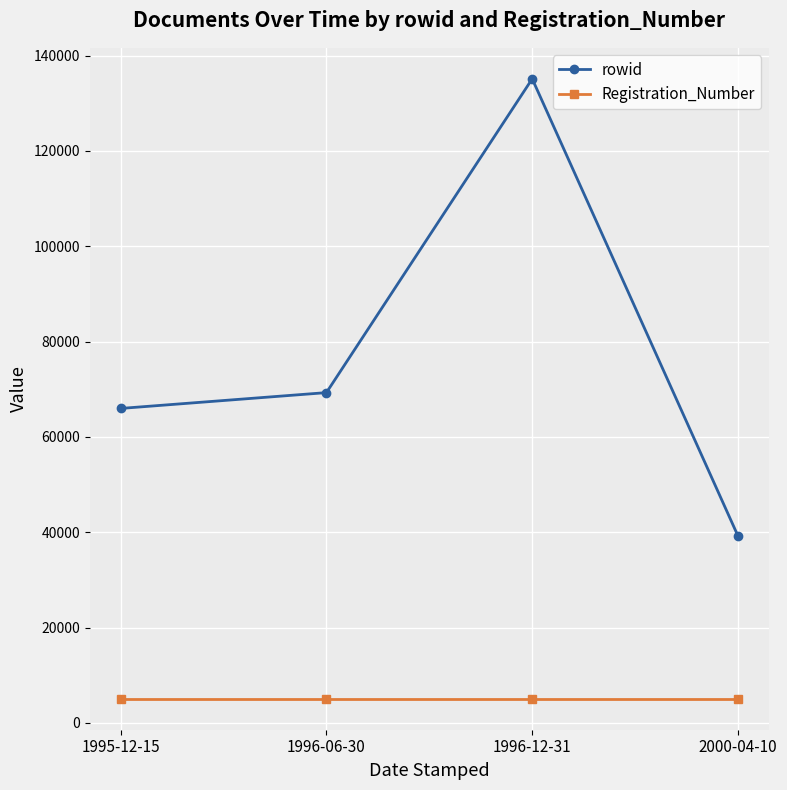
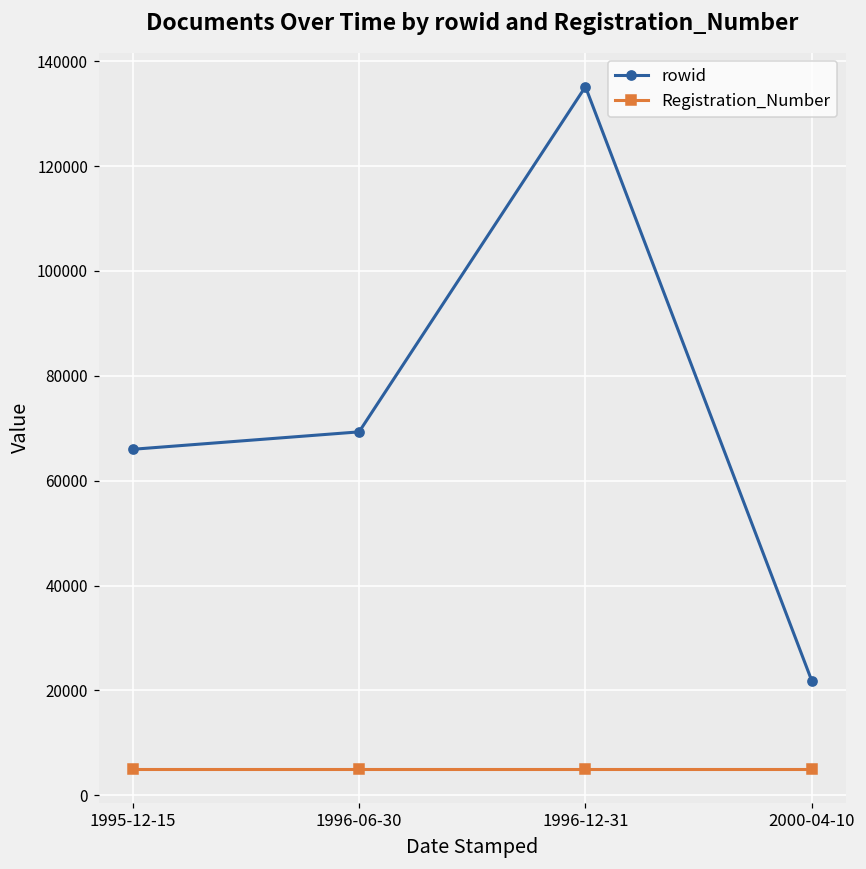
rowid, 2000-04-10: 39000 -> 22000
